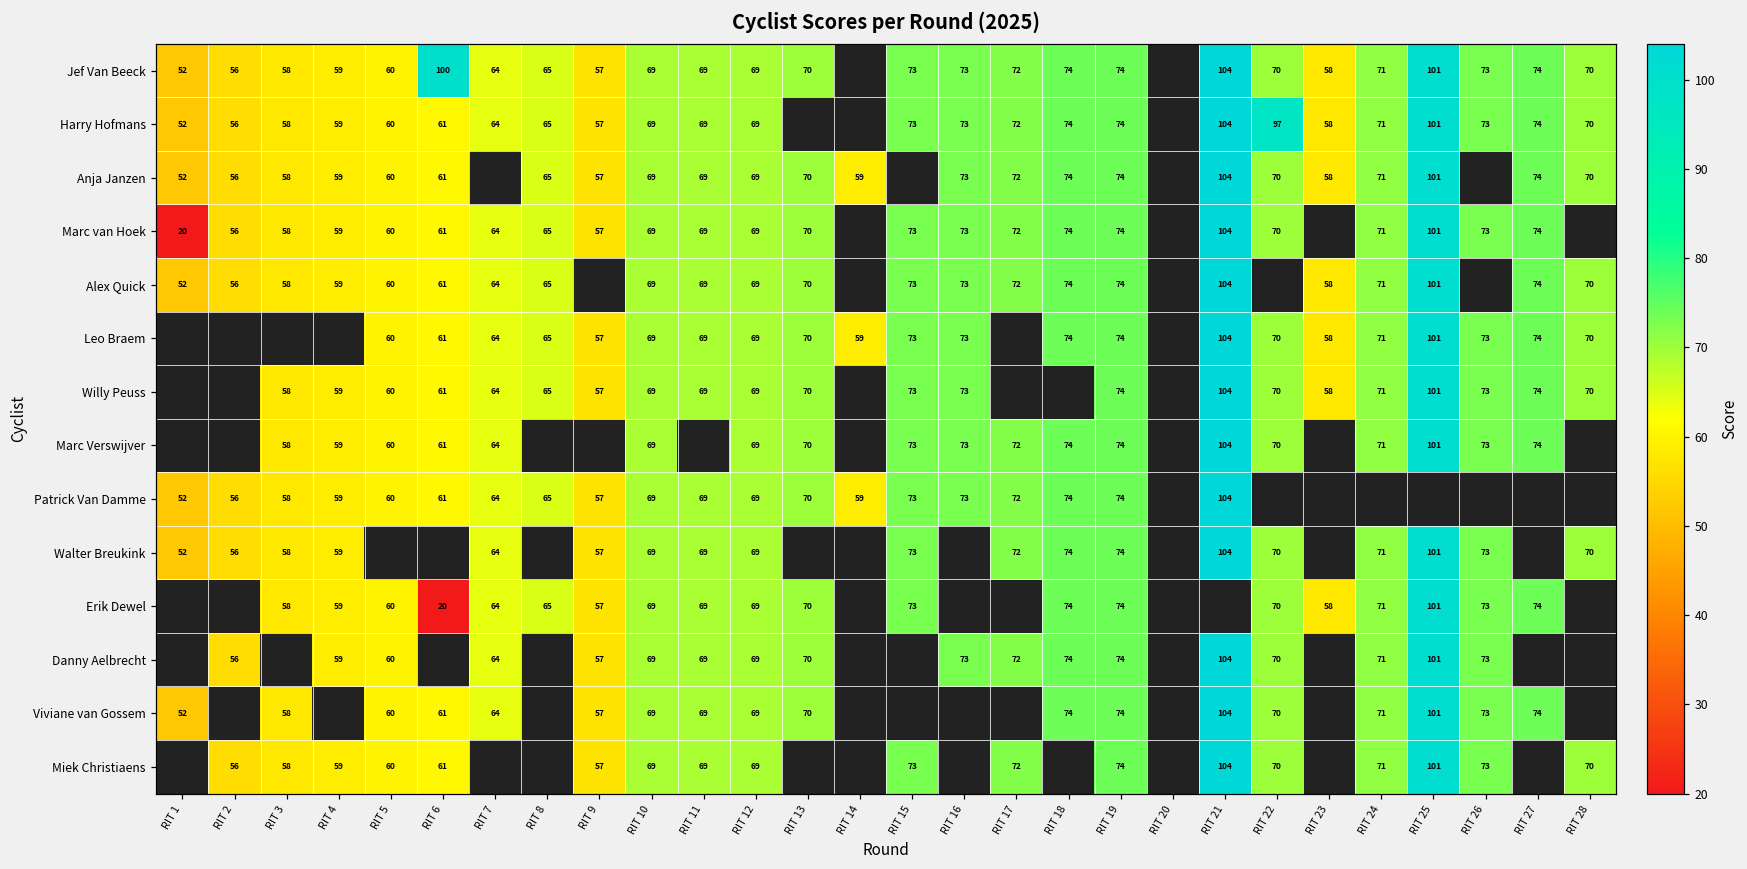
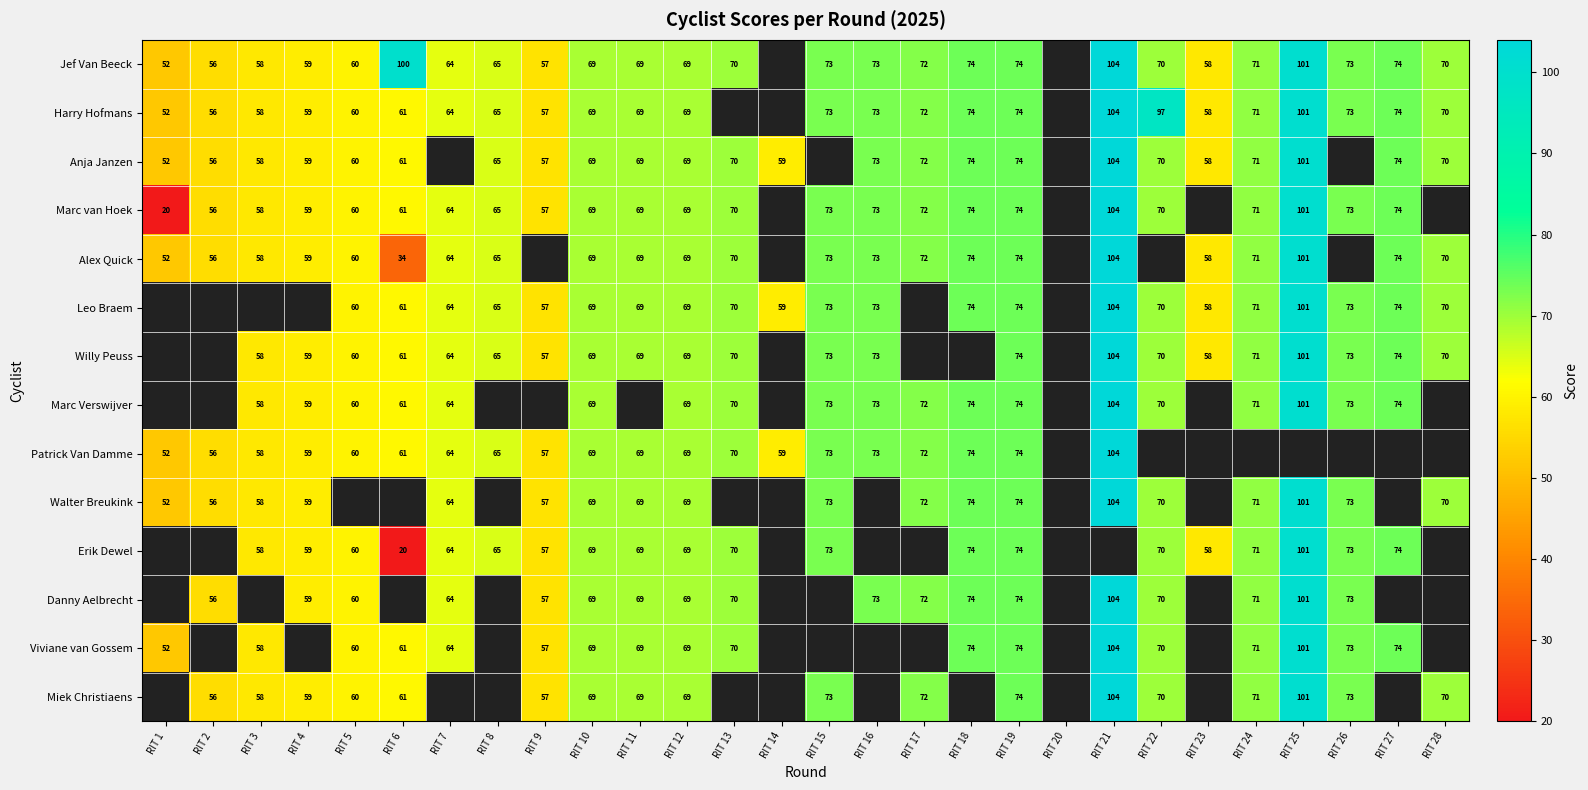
Alex Quick, RIT 6: 61 -> 34
